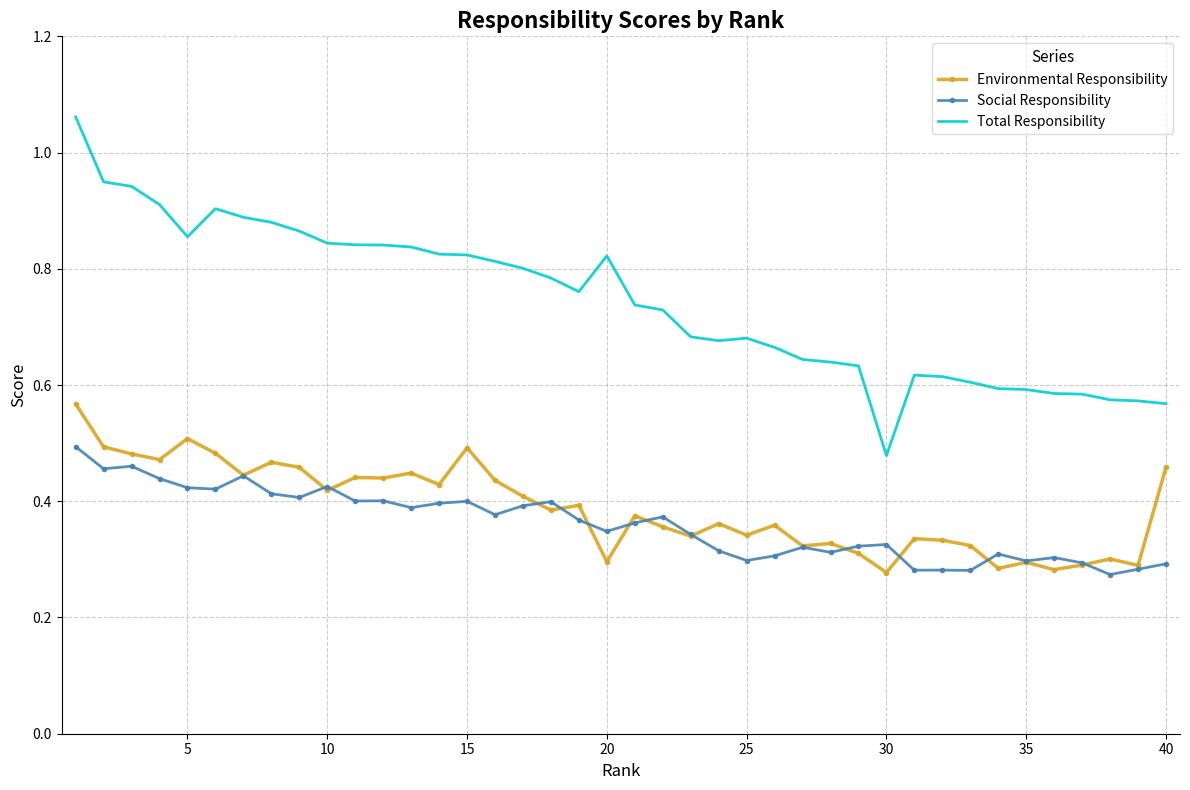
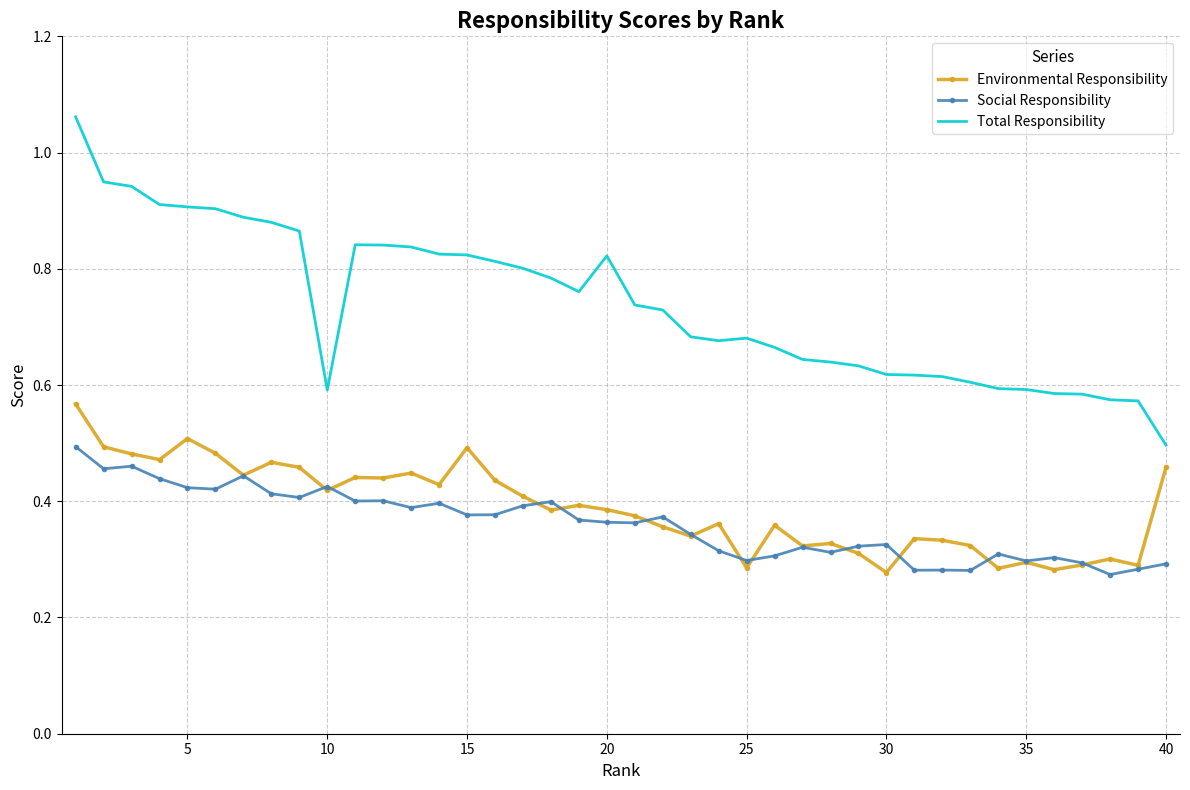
Total Responsibility, 5: 0.86 -> 0.91
Total Responsibility, 10: 0.84 -> 0.59
Social Responsibility, 15: 0.40 -> 0.38
Environmental Responsibility, 20: 0.30 -> 0.39
Social Responsibility, 20: 0.35 -> 0.36
Environmental Responsibility, 25: 0.34 -> 0.29
Total Responsibility, 30: 0.48 -> 0.62
Total Responsibility, 40: 0.57 -> 0.50
